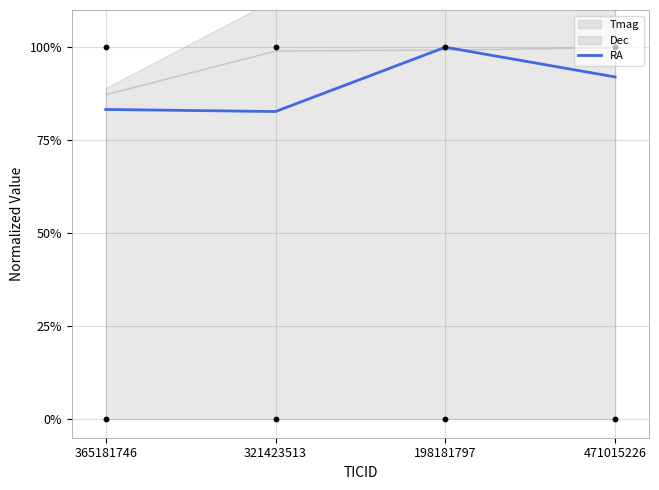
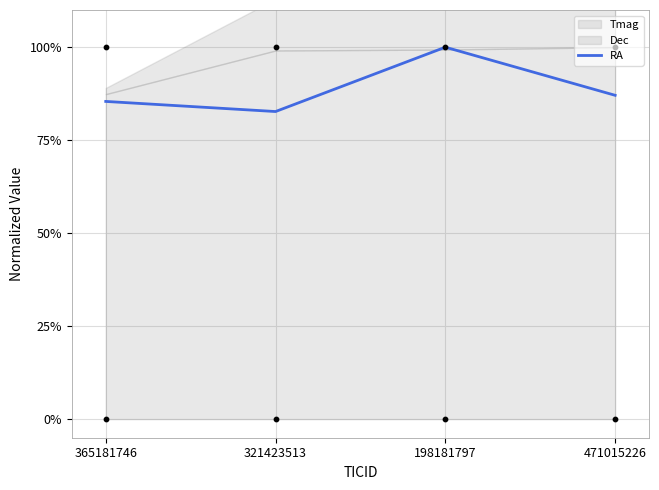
RA, 365181746: 83% -> 85%
RA, 471015226: 92% -> 87%
